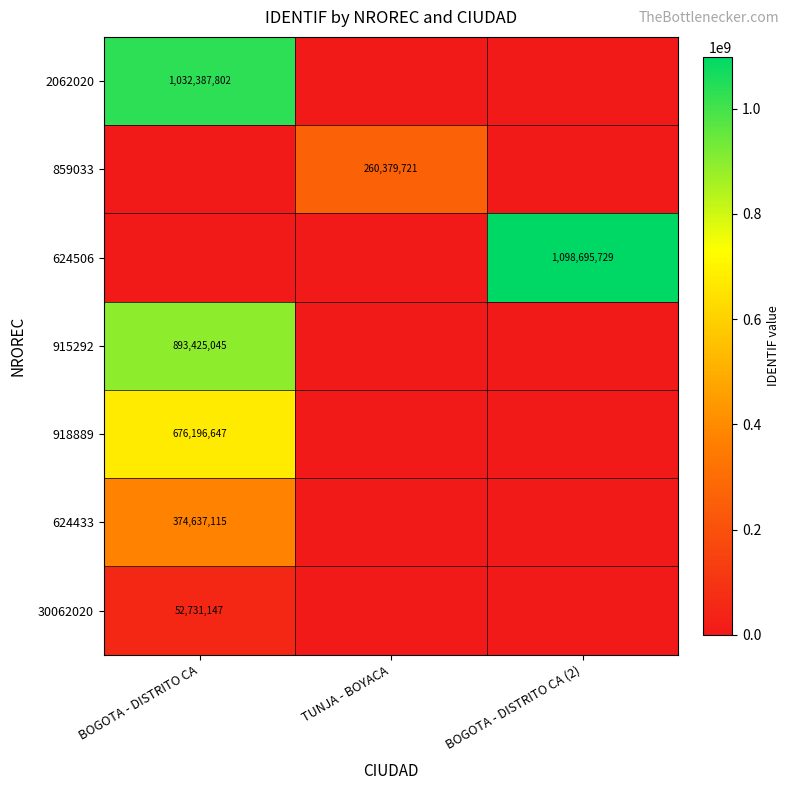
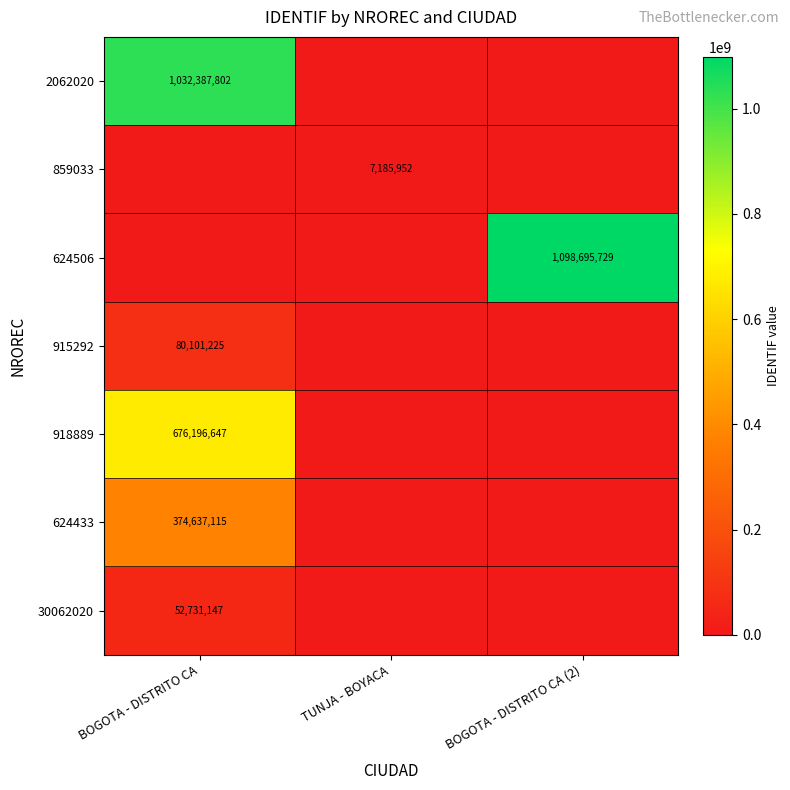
859033, TUNJA - BOYACA: 260,379,721 -> 7,185,952
915292, BOGOTA - DISTRITO CA: 893,425,045 -> 80,101,225
